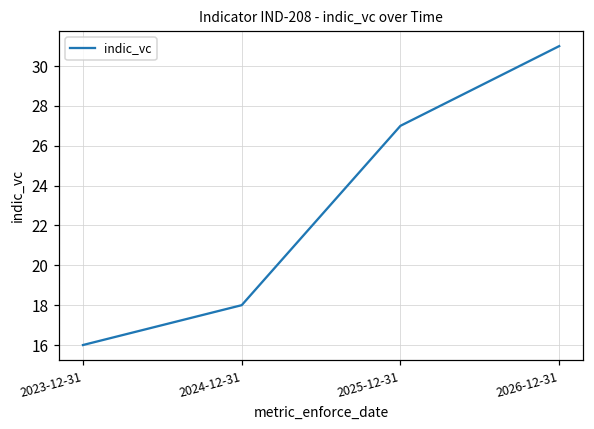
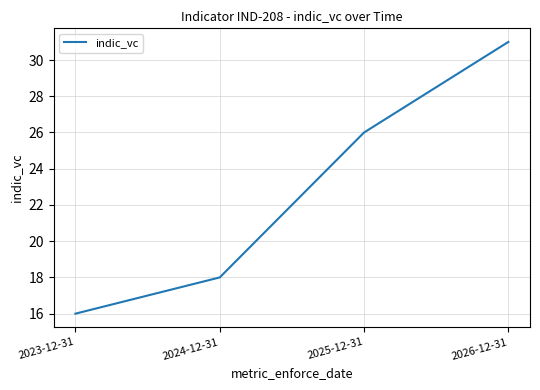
2025-12-31: 27 -> 26
